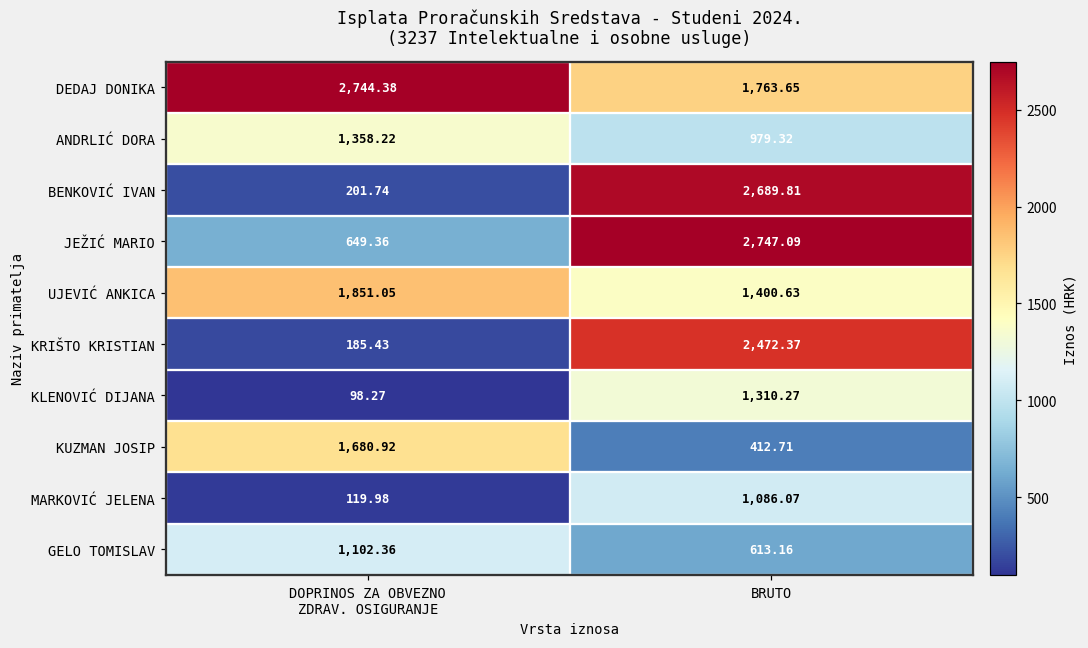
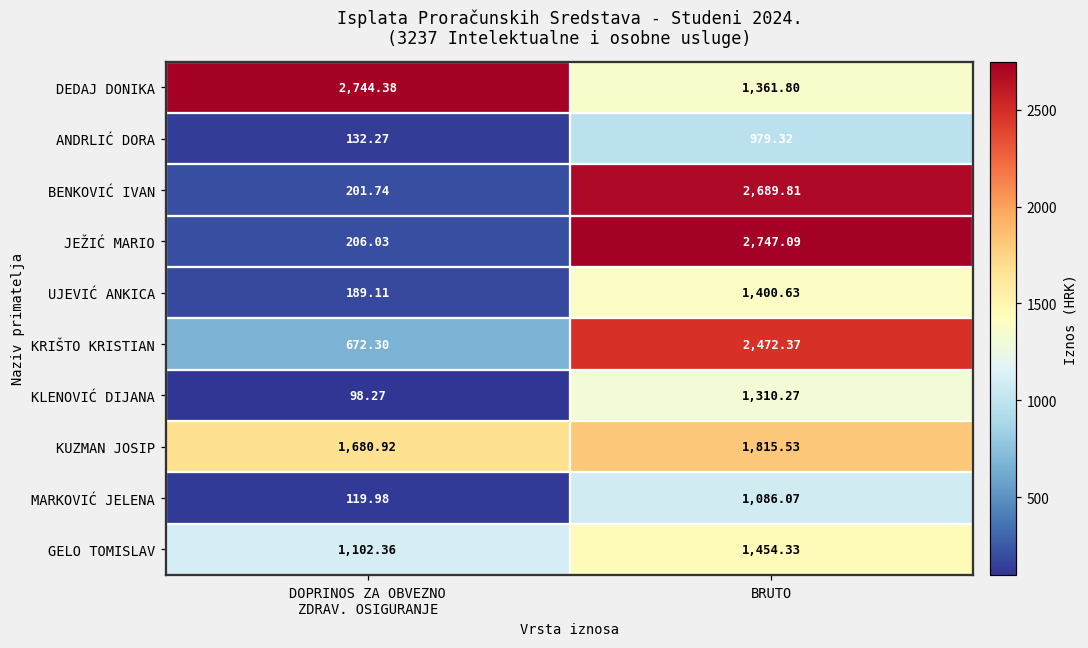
DEDAJ DONIKA, BRUTO: 1,763.65 -> 1,361.80
ANDRLIĆ DORA, DOPRINOS ZA OBVEZNO ZDRAV. OSIGURANJE: 1,358.22 -> 132.27
JEŽIĆ MARIO, DOPRINOS ZA OBVEZNO ZDRAV. OSIGURANJE: 649.36 -> 206.03
UJEVIĆ ANKICA, DOPRINOS ZA OBVEZNO ZDRAV. OSIGURANJE: 1,851.05 -> 189.11
KRIŠTO KRISTIAN, DOPRINOS ZA OBVEZNO ZDRAV. OSIGURANJE: 185.43 -> 672.30
KUZMAN JOSIP, BRUTO: 412.71 -> 1,815.53
GELO TOMISLAV, BRUTO: 613.16 -> 1,454.33
